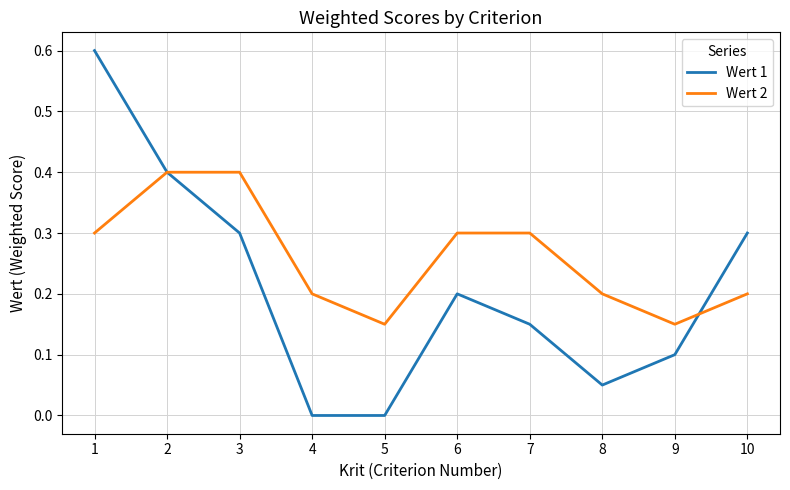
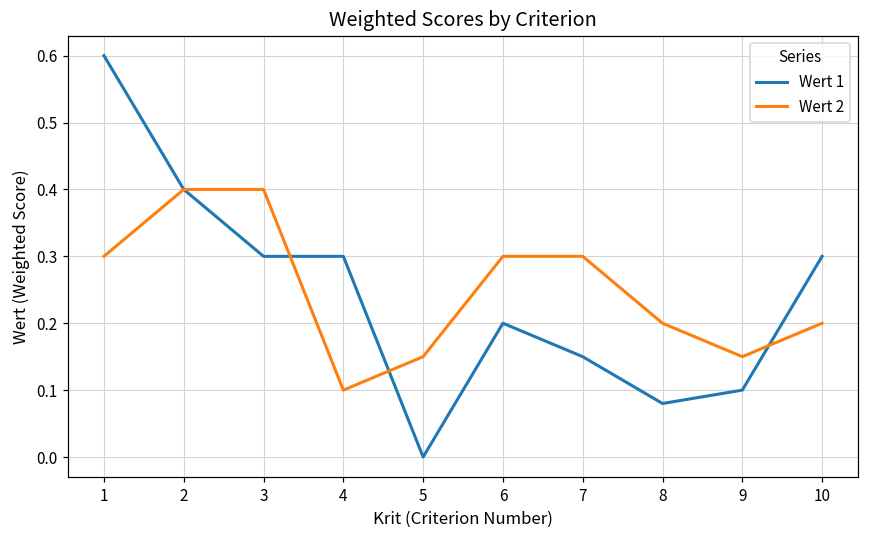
Wert 1, 4: 0.0 -> 0.3
Wert 2, 4: 0.2 -> 0.1
Wert 1, 8: 0.05 -> 0.08
